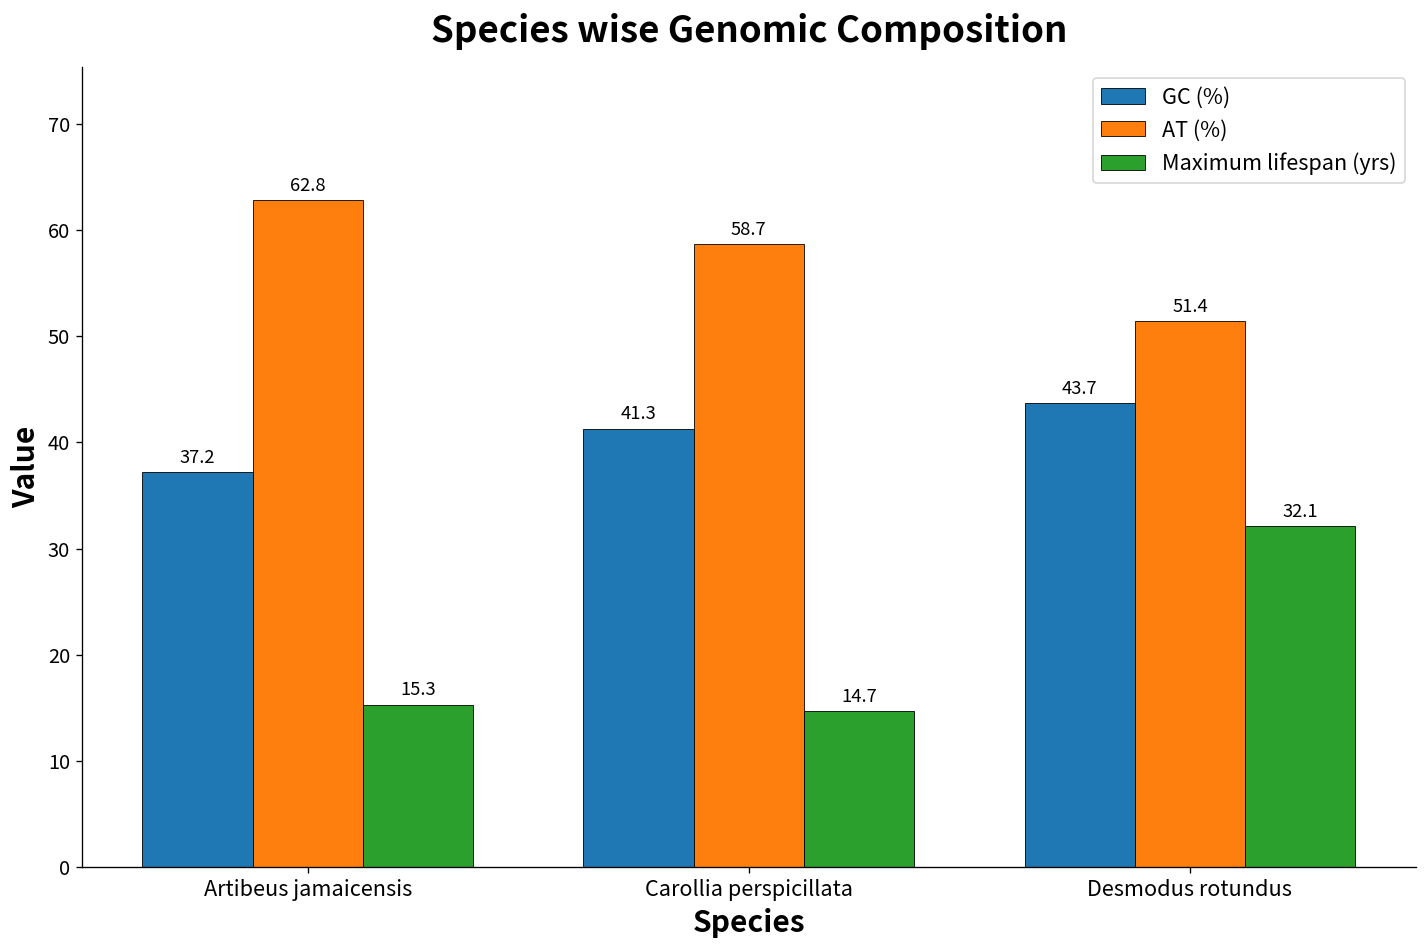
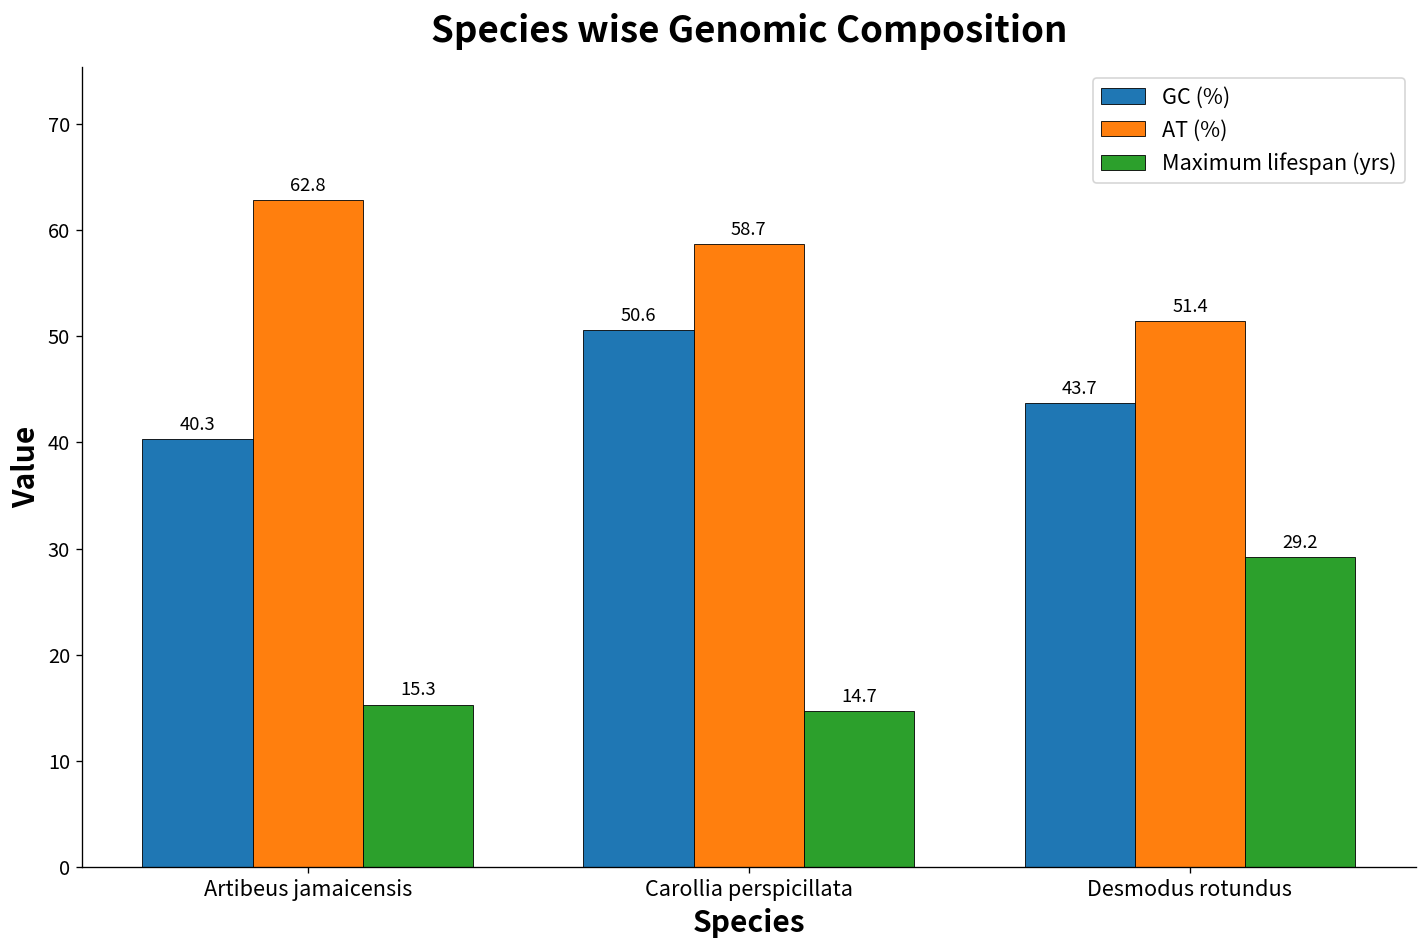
GC (%), Artibeus jamaicensis: 37.2 -> 40.3
GC (%), Carollia perspicillata: 41.3 -> 50.6
Maximum lifespan (yrs), Desmodus rotundus: 32.1 -> 29.2
